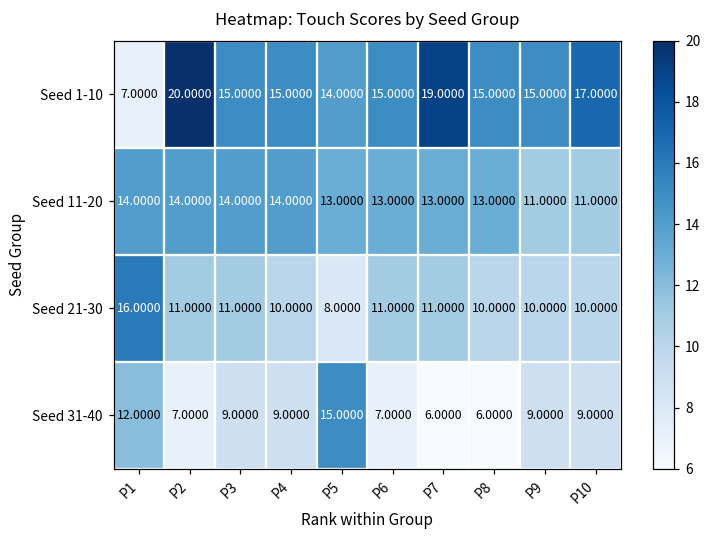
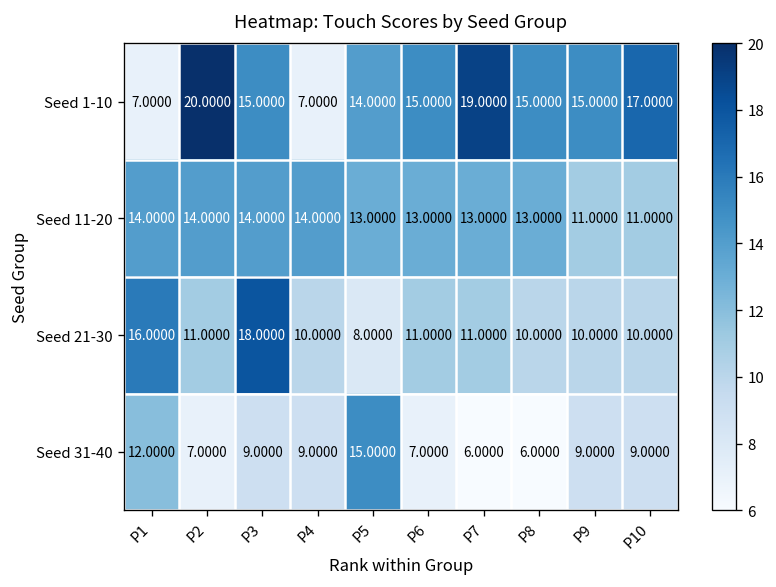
Seed 1-10, P4: 15.0000 -> 7.0000
Seed 21-30, P3: 11.0000 -> 18.0000
